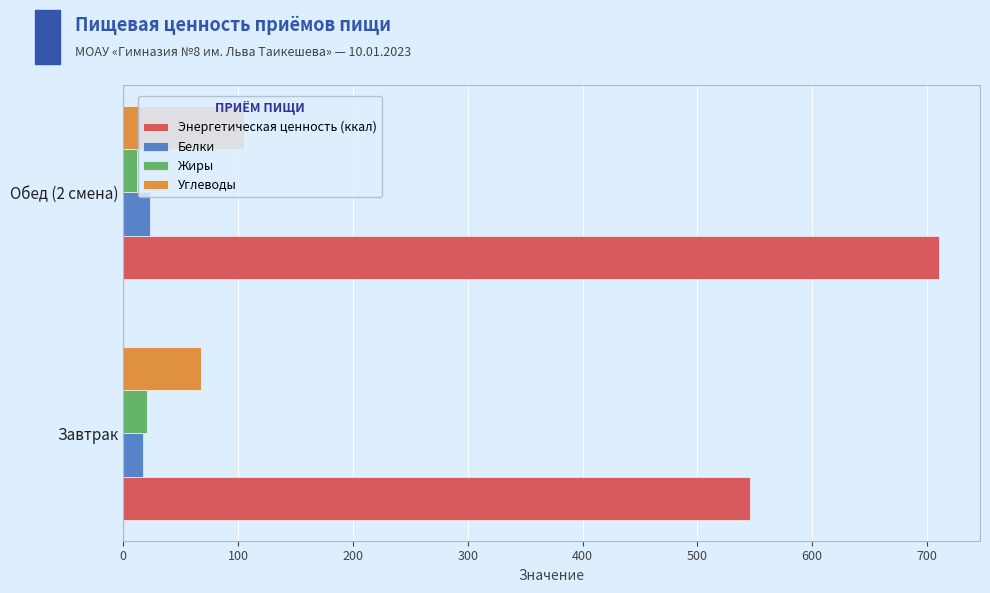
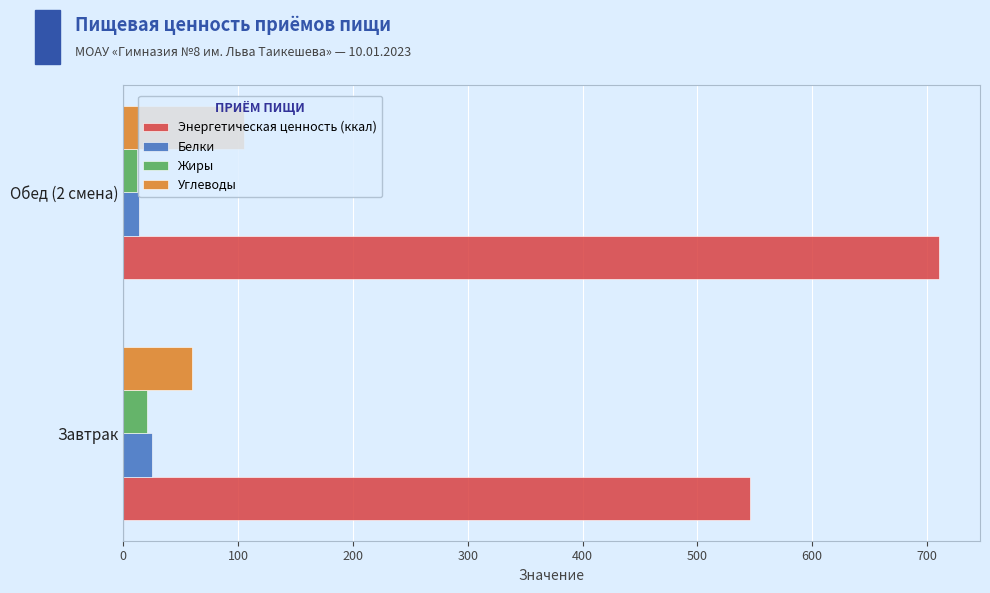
Белки, Обед (2 смена): 23 -> 14
Углеводы, Завтрак: 67 -> 60
Белки, Завтрак: 17 -> 25
